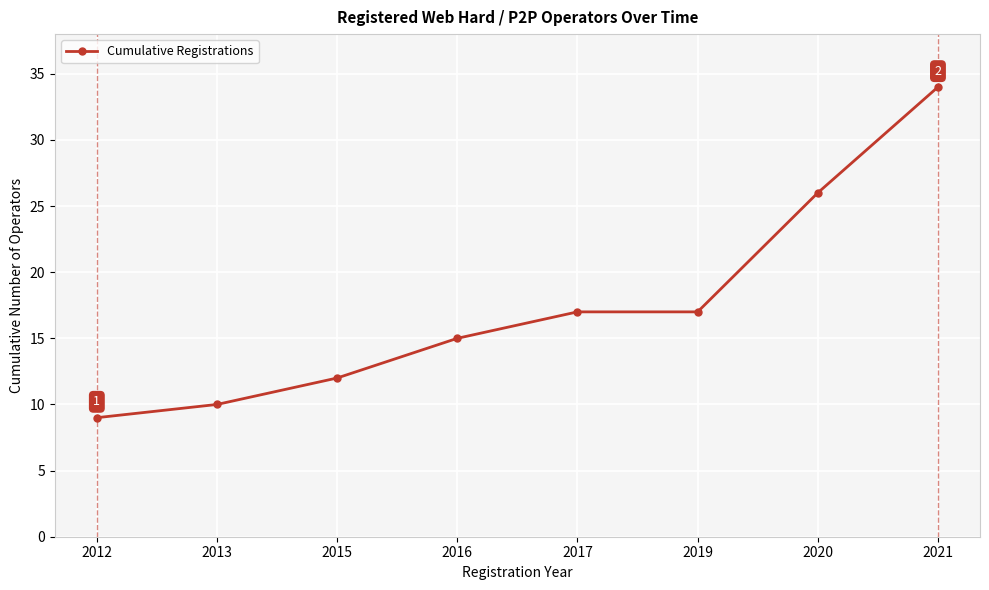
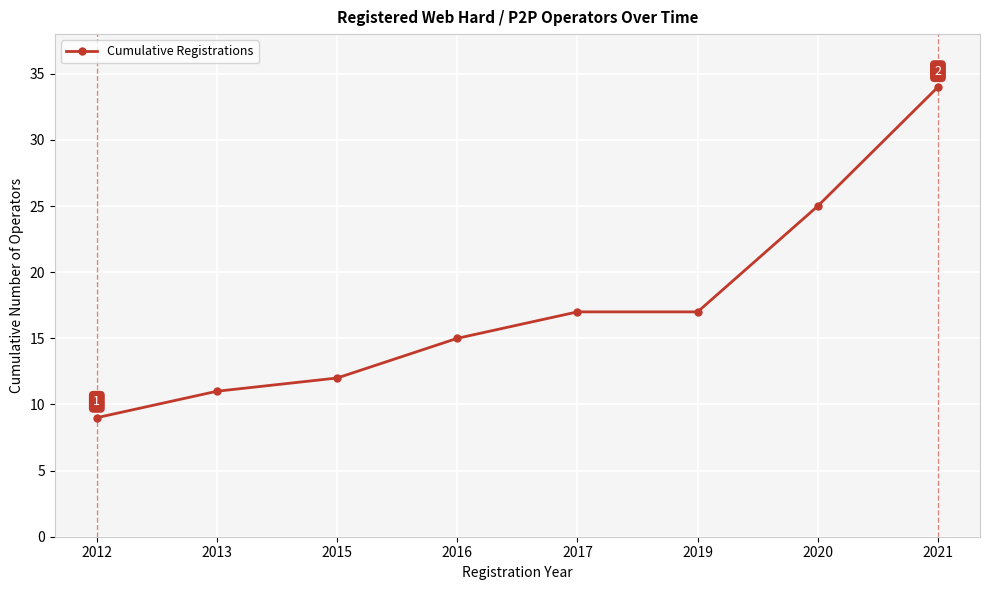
2013: 10 -> 11
2020: 26 -> 25
